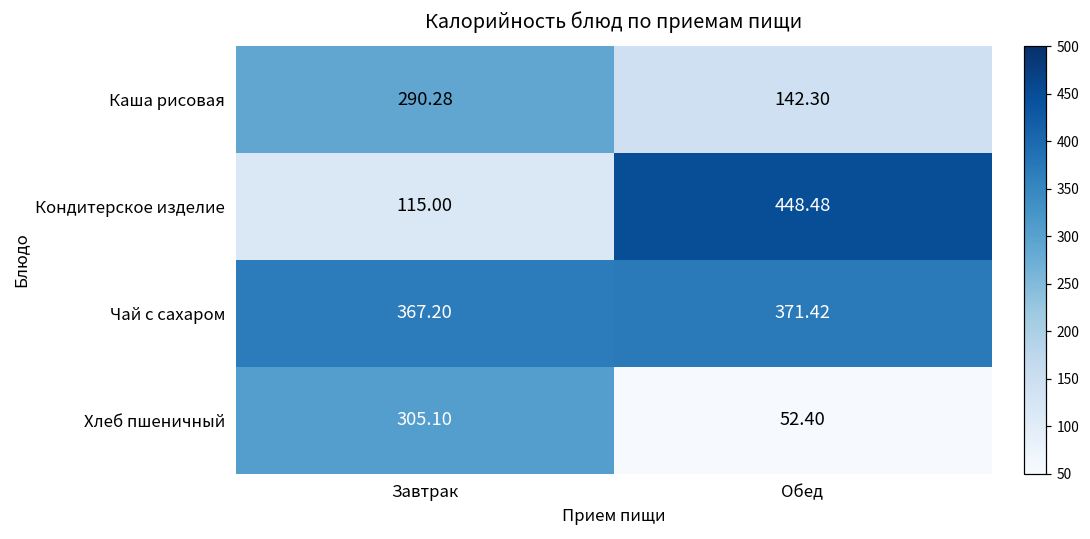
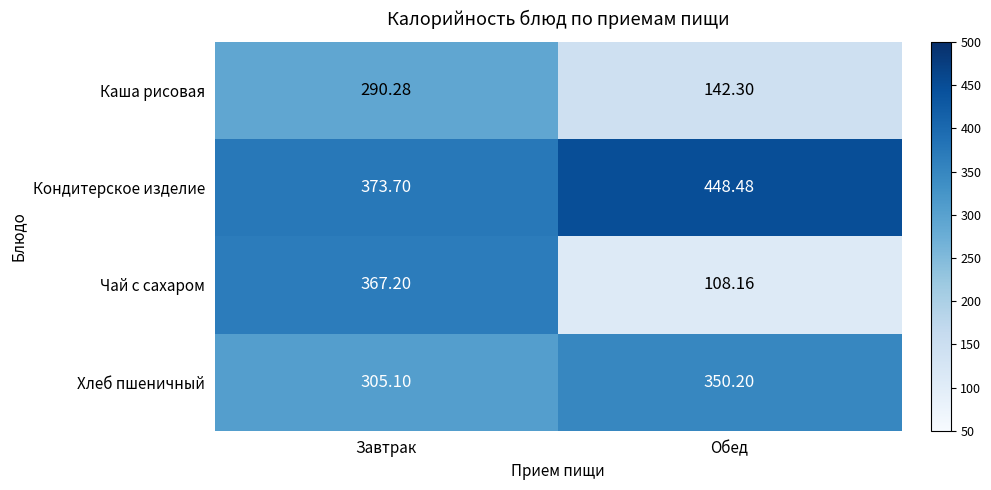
Кондитерское изделие, Завтрак: 115.00 -> 373.70
Чай с сахаром, Обед: 371.42 -> 108.16
Хлеб пшеничный, Обед: 52.40 -> 350.20
